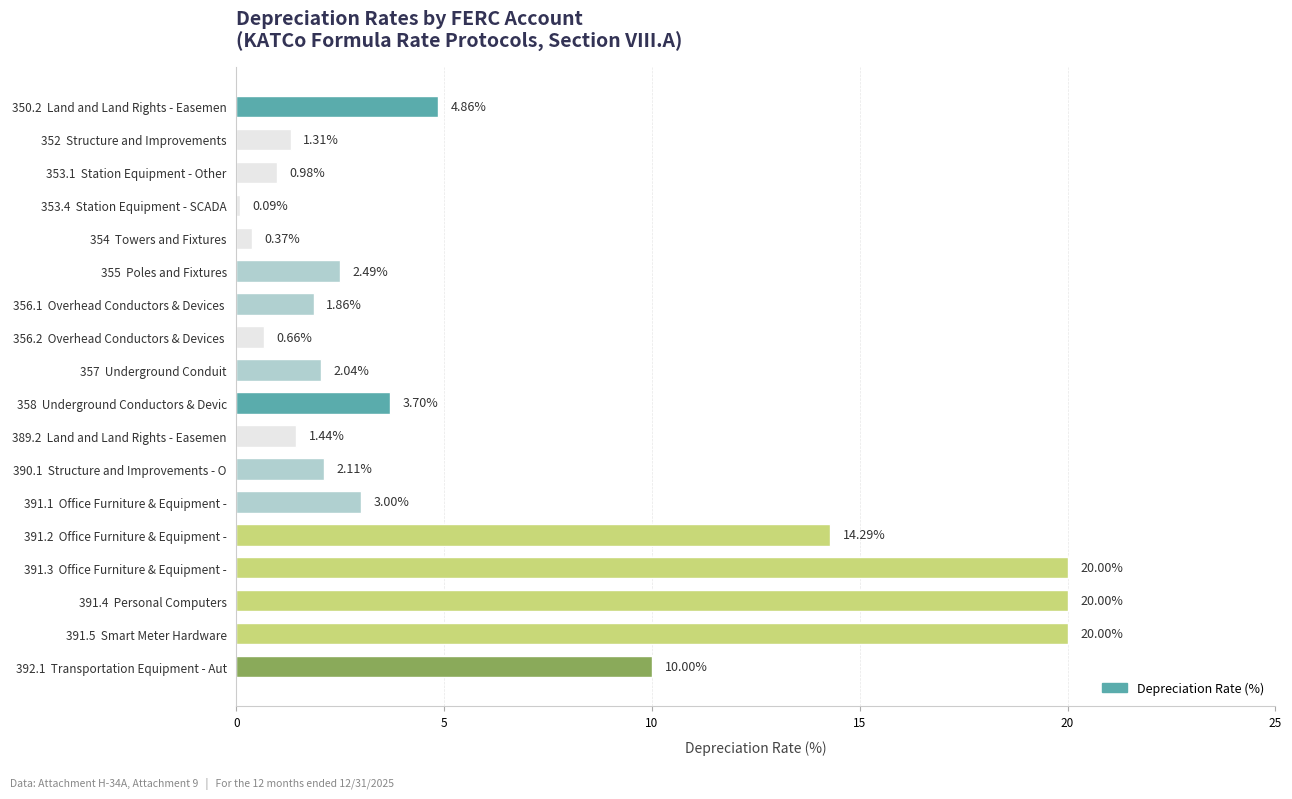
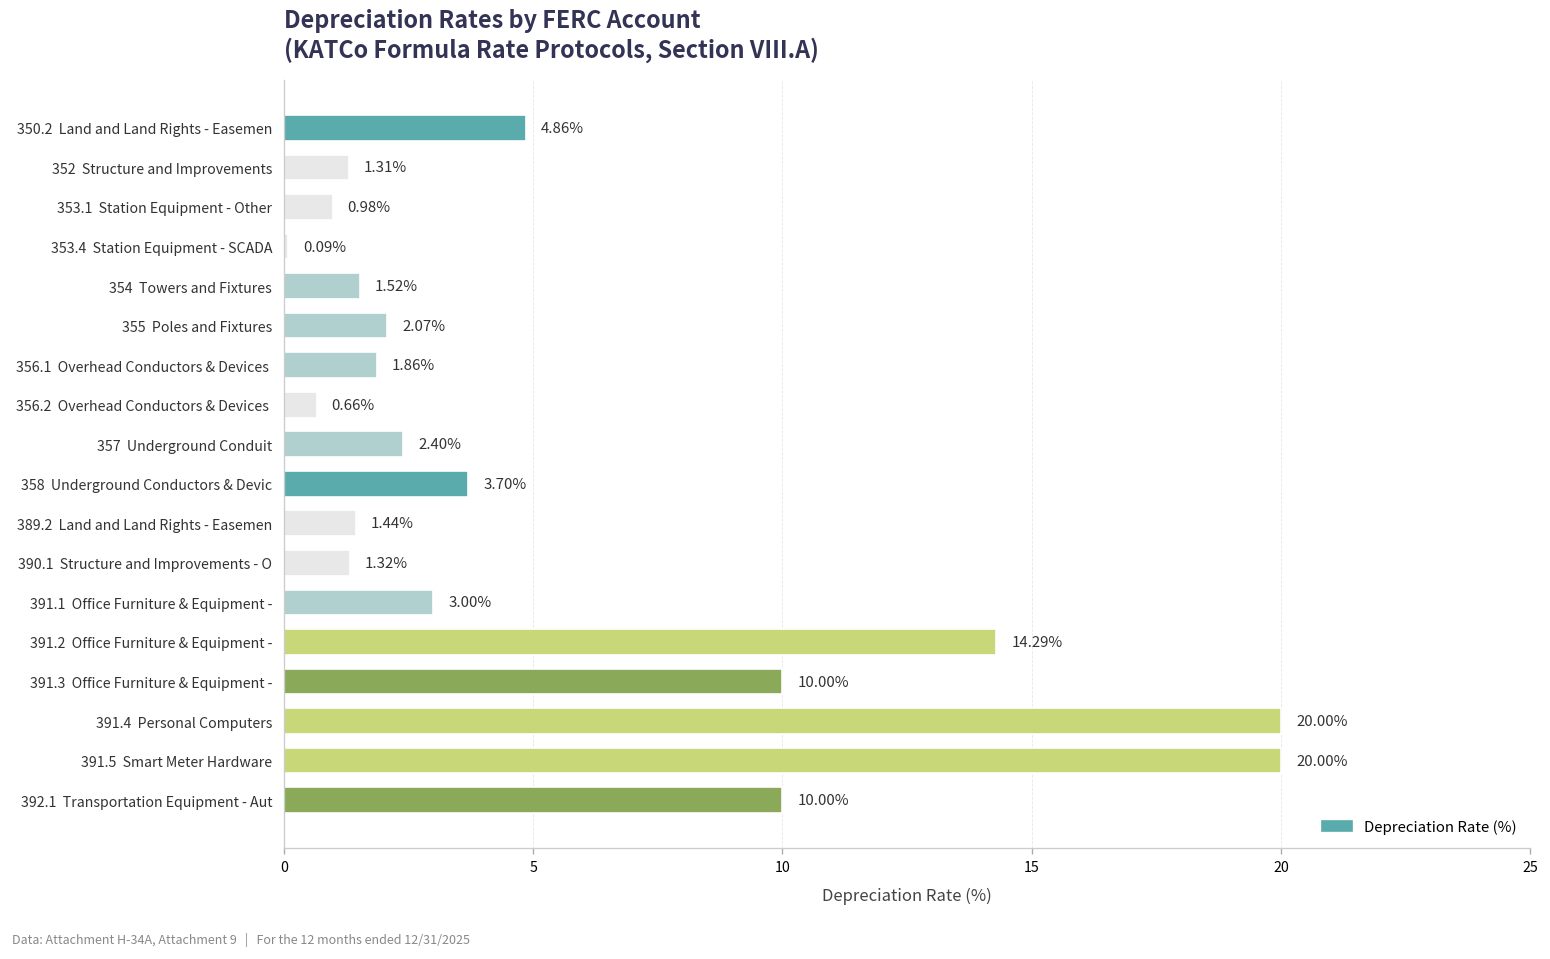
354 Towers and Fixtures: 0.37% -> 1.52%
355 Poles and Fixtures: 2.49% -> 2.07%
357 Underground Conduit: 2.04% -> 2.40%
390.1 Structure and Improvements - O: 2.11% -> 1.32%
391.3 Office Furniture & Equipment -: 20.00% -> 10.00%
